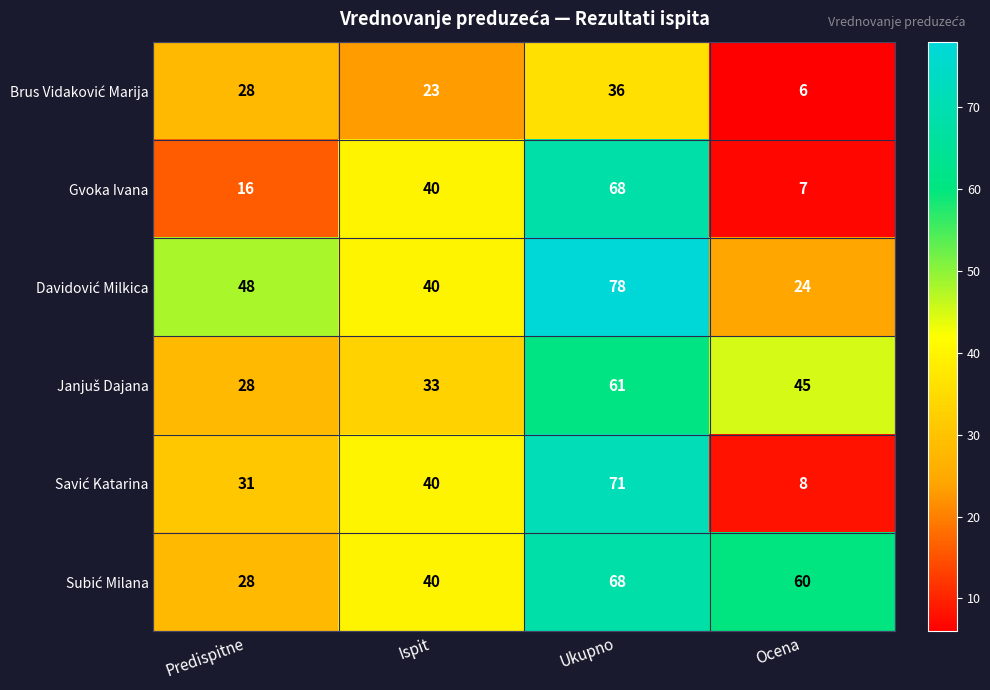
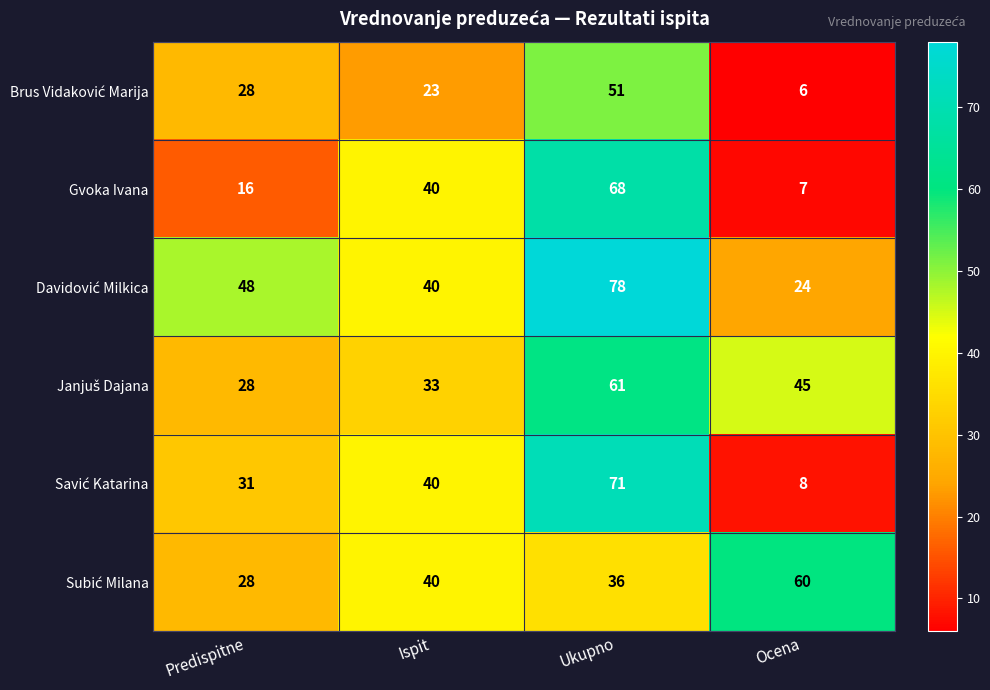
Brus Vidaković Marija, Ukupno: 36 -> 51
Subić Milana, Ukupno: 68 -> 36
